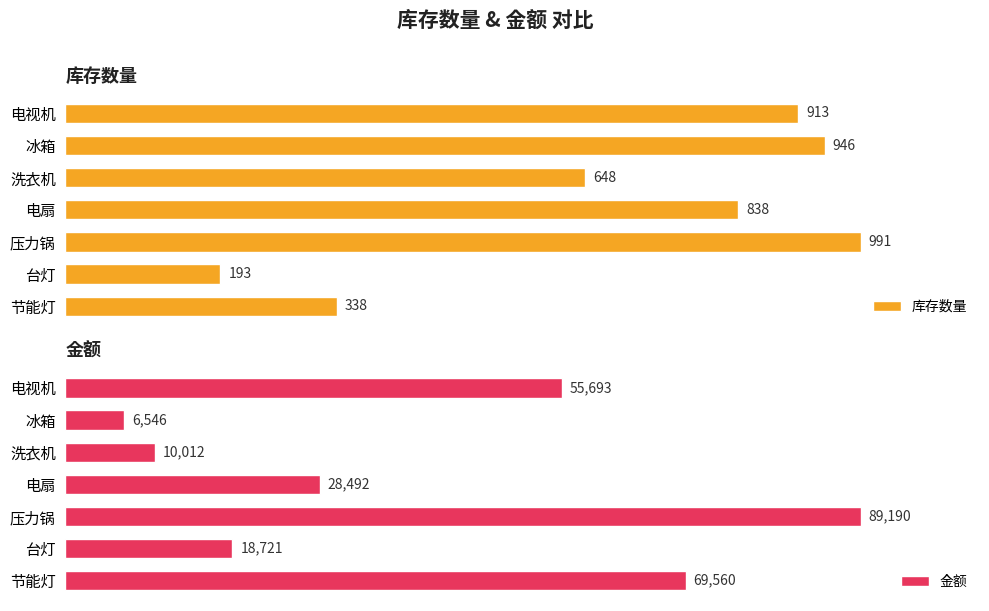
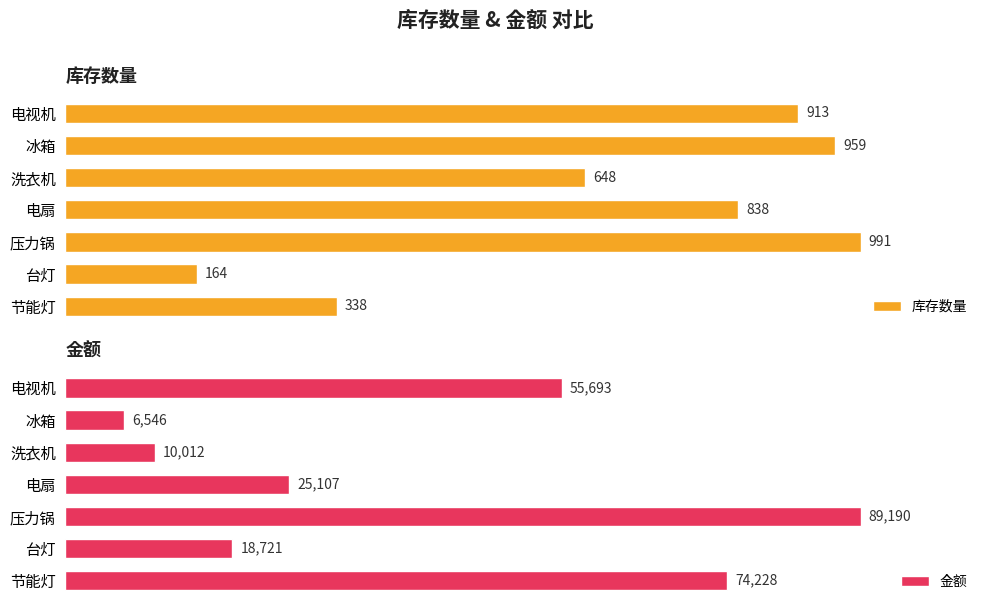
库存数量, 冰箱: 946 -> 959
库存数量, 台灯: 193 -> 164
金额, 电扇: 28,492 -> 25,107
金额, 节能灯: 69,560 -> 74,228
